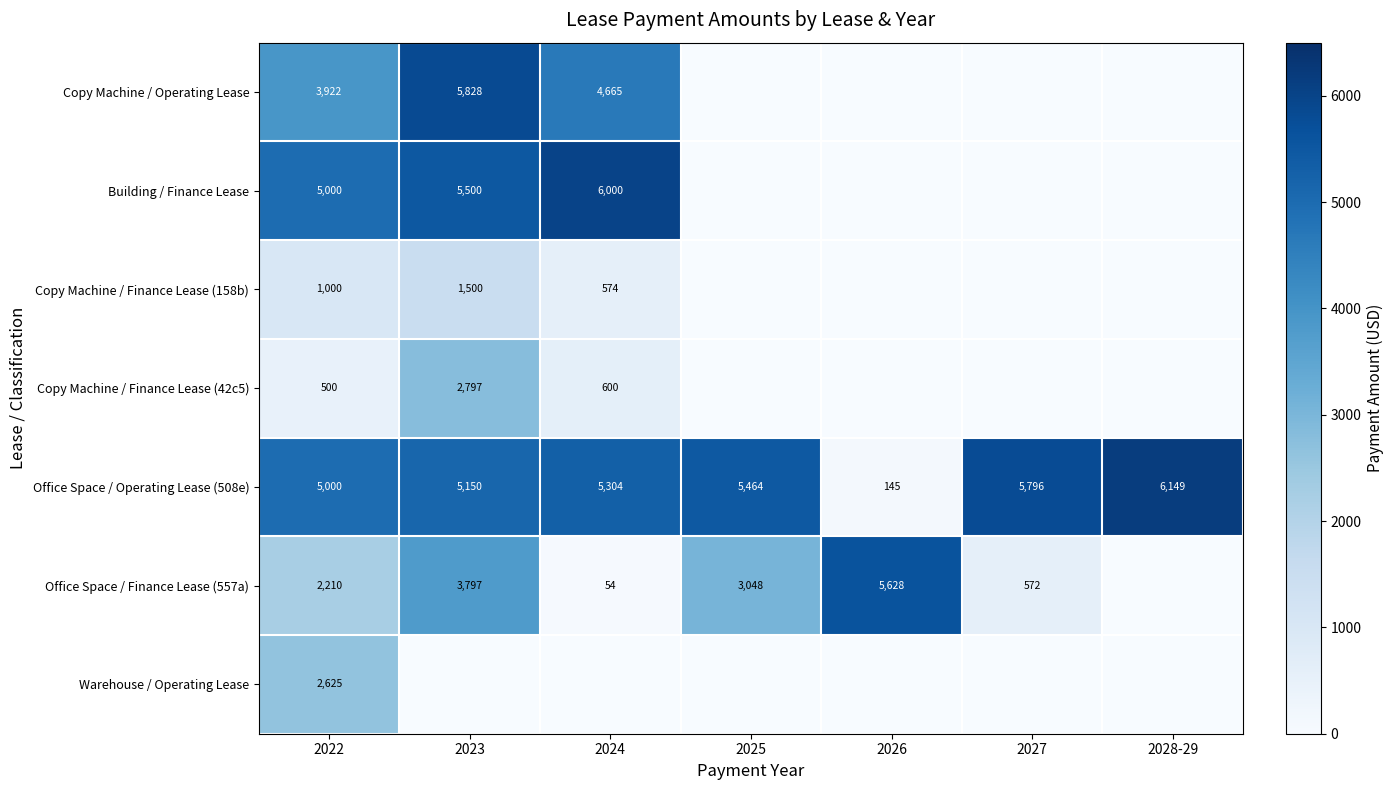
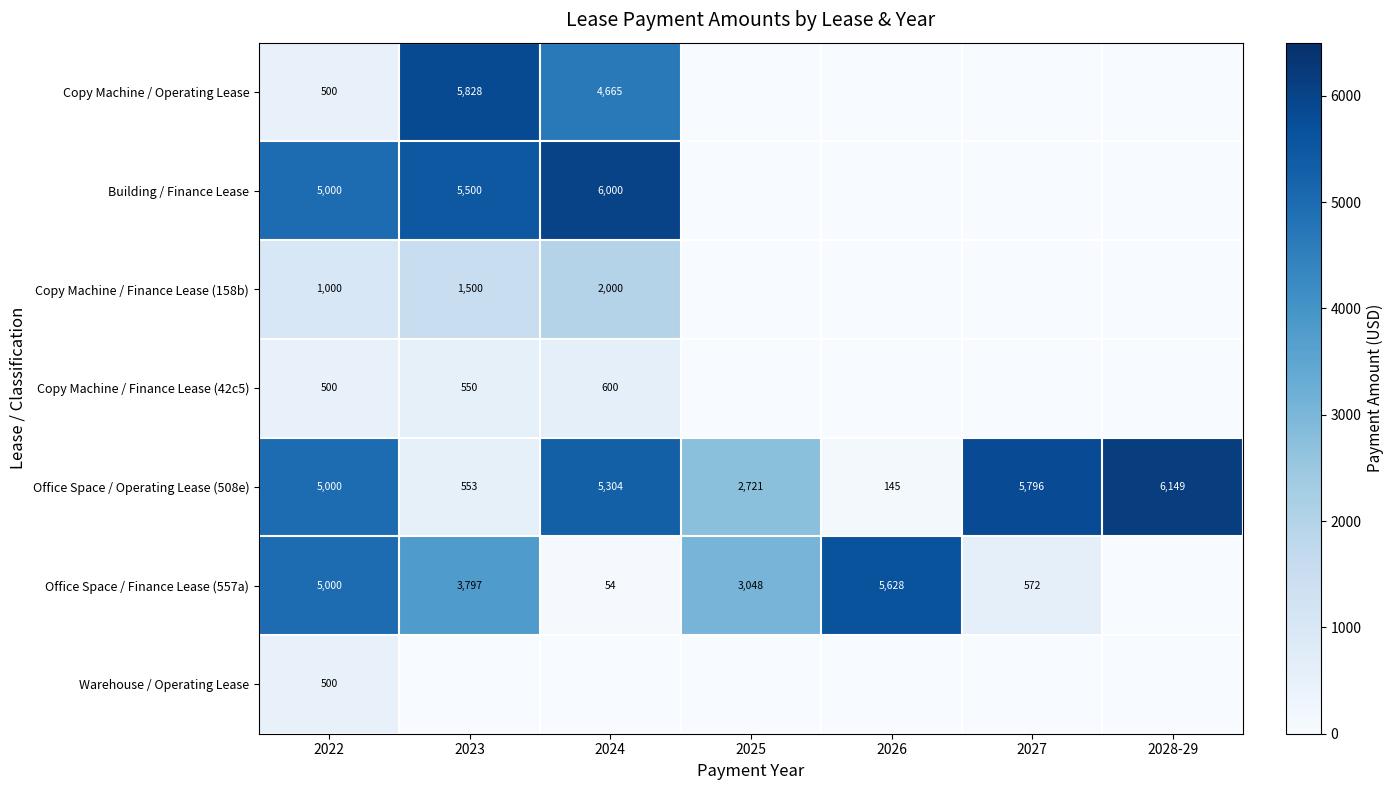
Copy Machine / Operating Lease, 2022: 3,922 -> 500
Copy Machine / Finance Lease (158b), 2024: 574 -> 2,000
Copy Machine / Finance Lease (42c5), 2023: 2,797 -> 550
Office Space / Operating Lease (508e), 2023: 5,150 -> 553
Office Space / Operating Lease (508e), 2025: 5,464 -> 2,721
Office Space / Finance Lease (557a), 2022: 2,210 -> 5,000
Warehouse / Operating Lease, 2022: 2,625 -> 500
